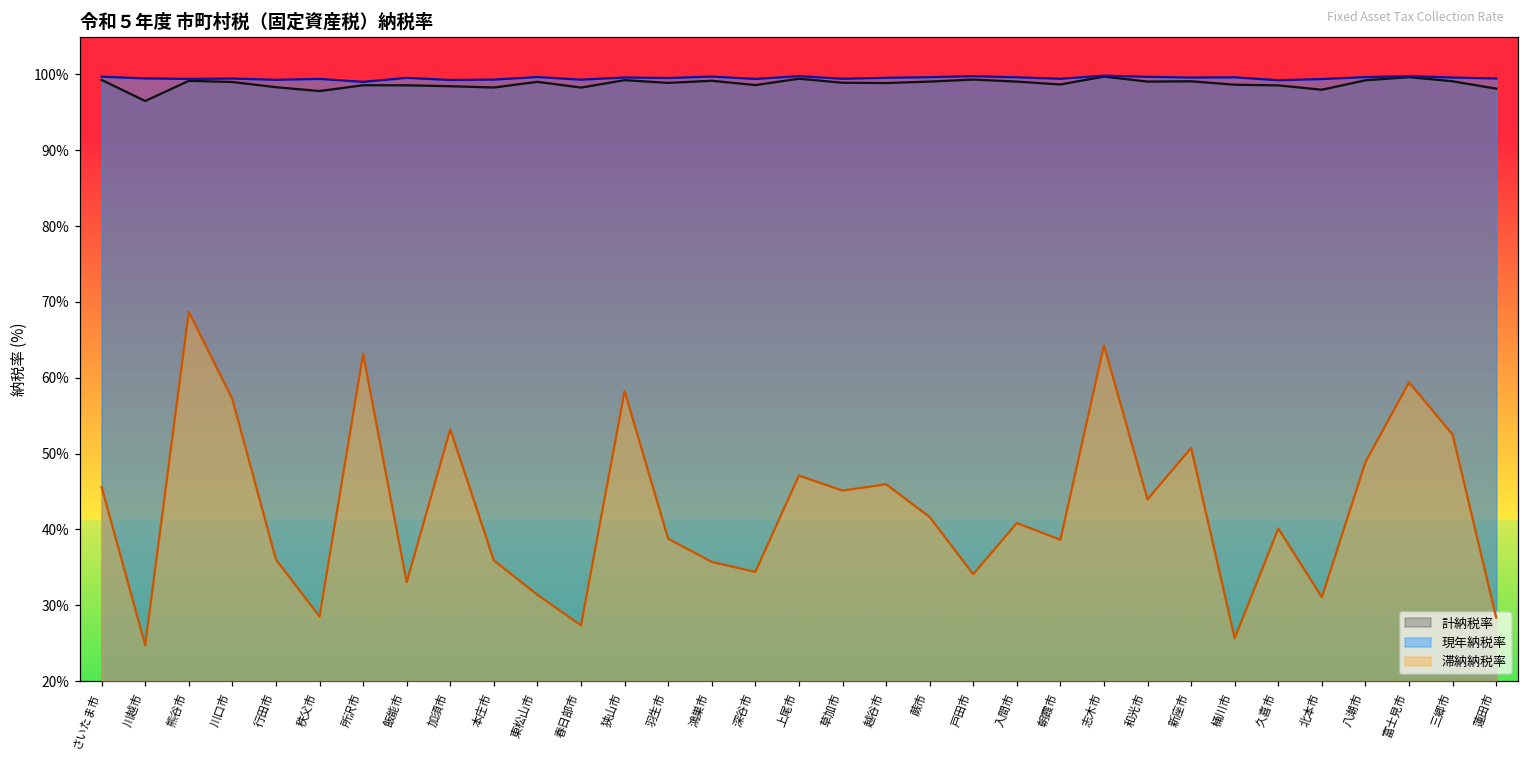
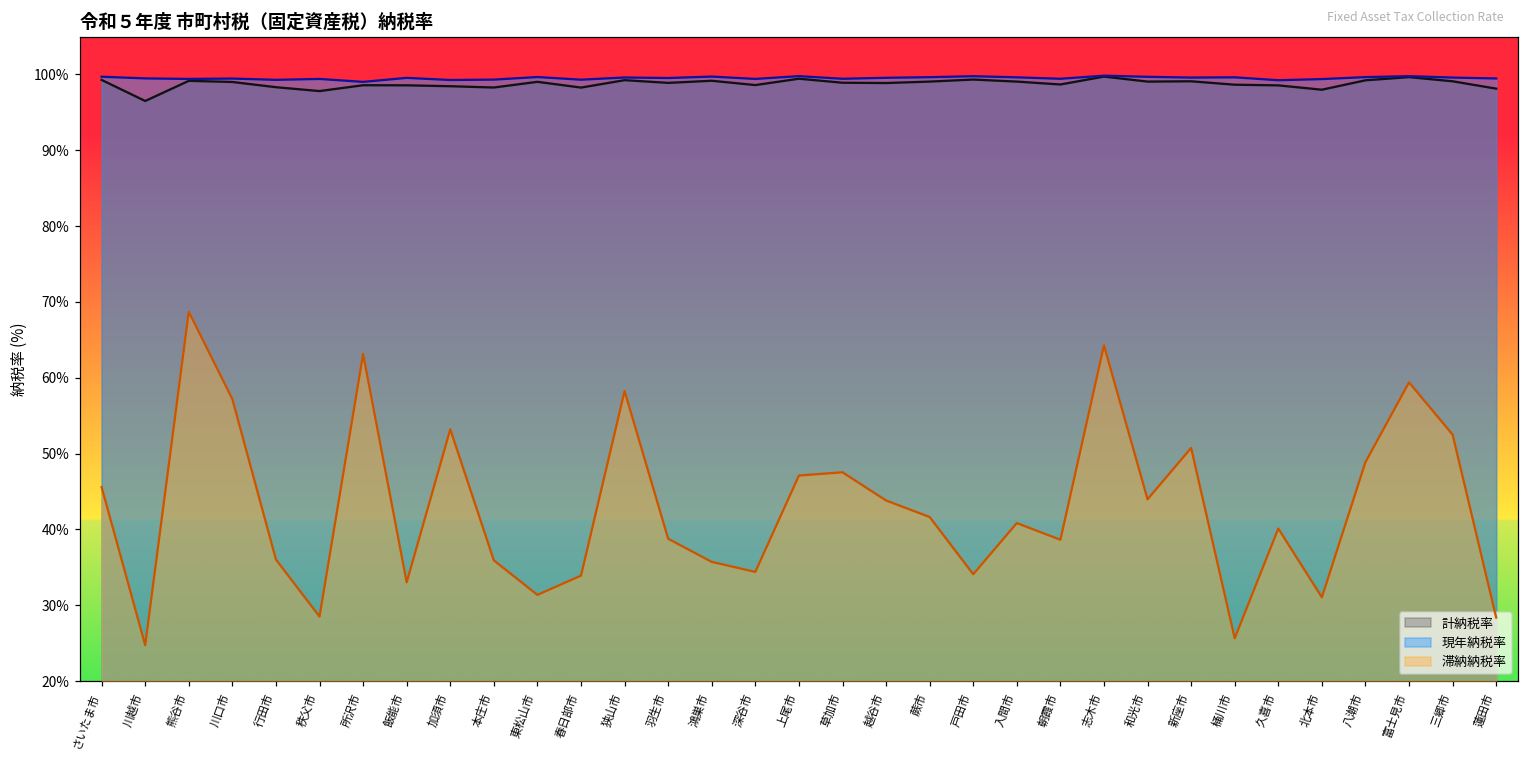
滞納納税率, 春日部市: 27% -> 34%
滞納納税率, 草加市: 45% -> 48%
滞納納税率, 越谷市: 46% -> 44%
